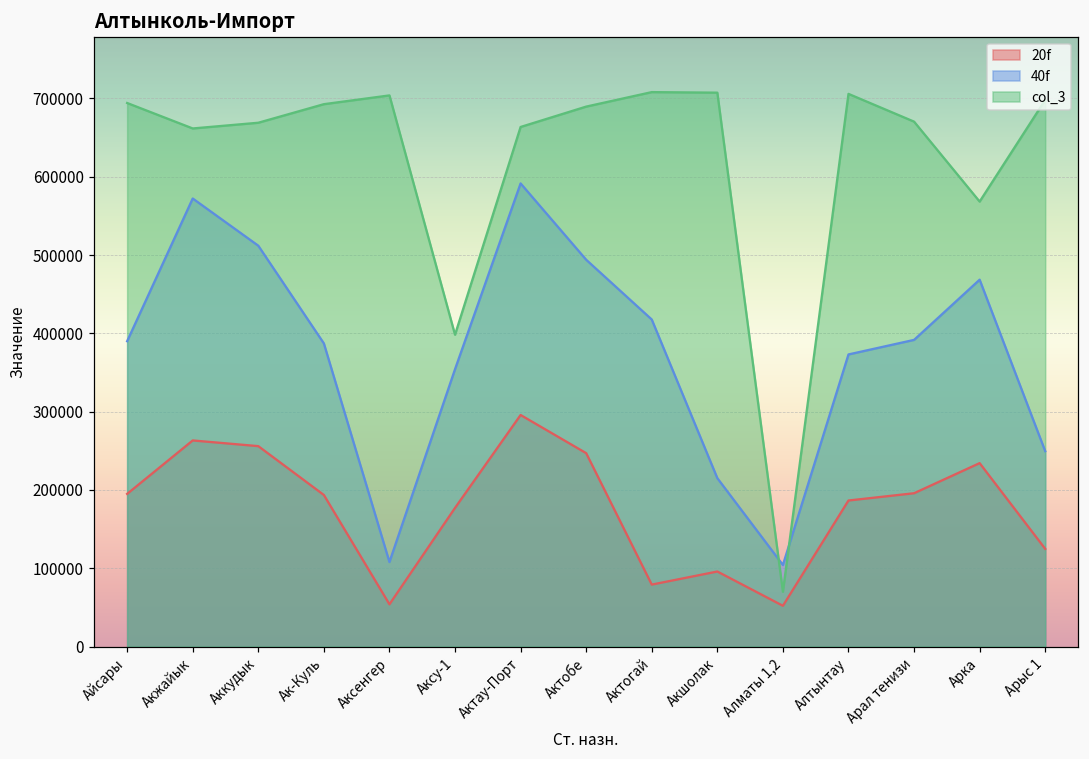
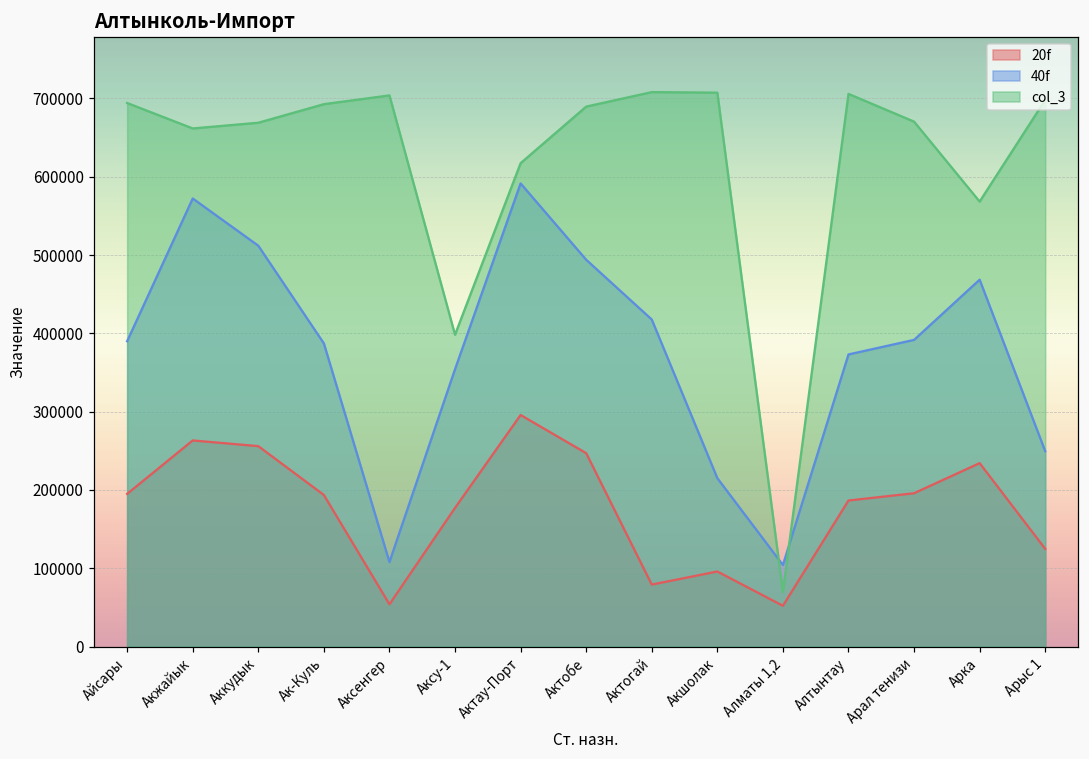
col_3, Актау-Порт: 660000 -> 620000
